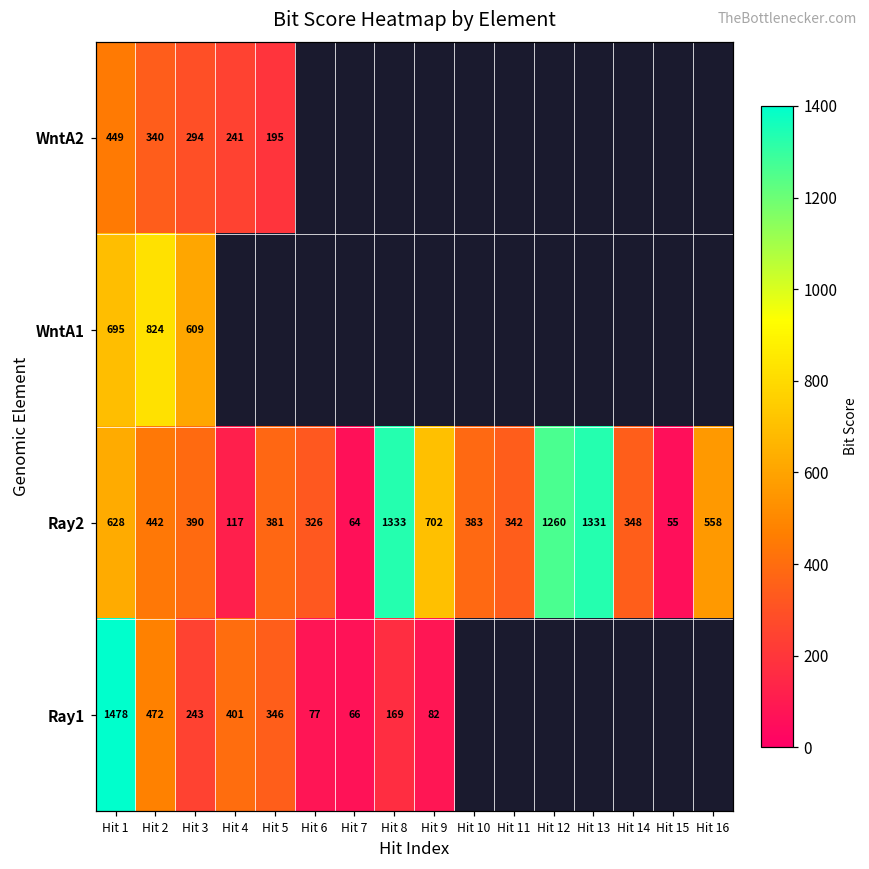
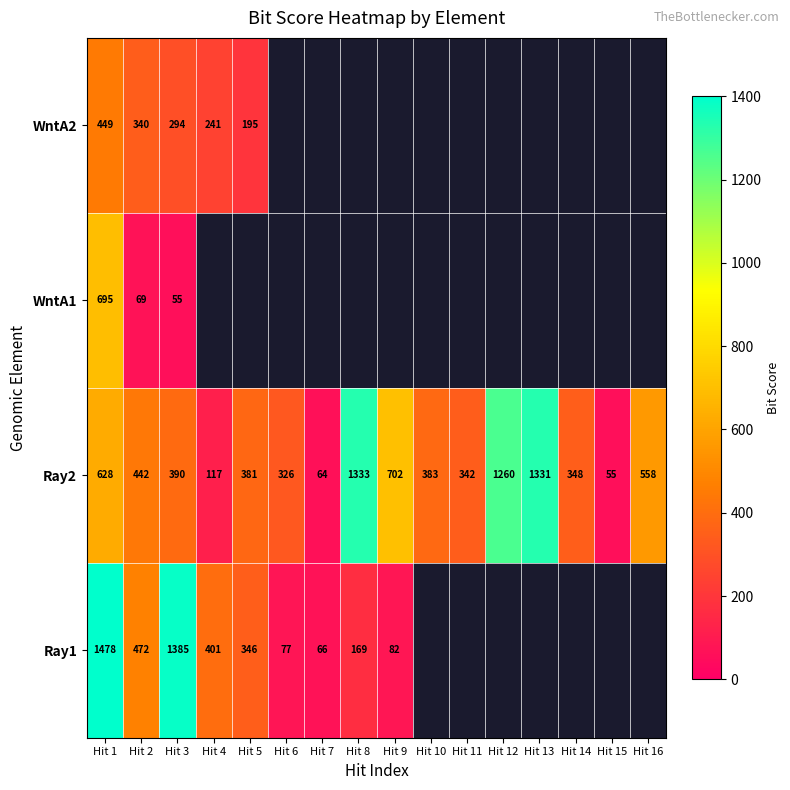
WntA1, Hit 2: 824 -> 69
WntA1, Hit 3: 609 -> 55
Ray1, Hit 3: 243 -> 1385
